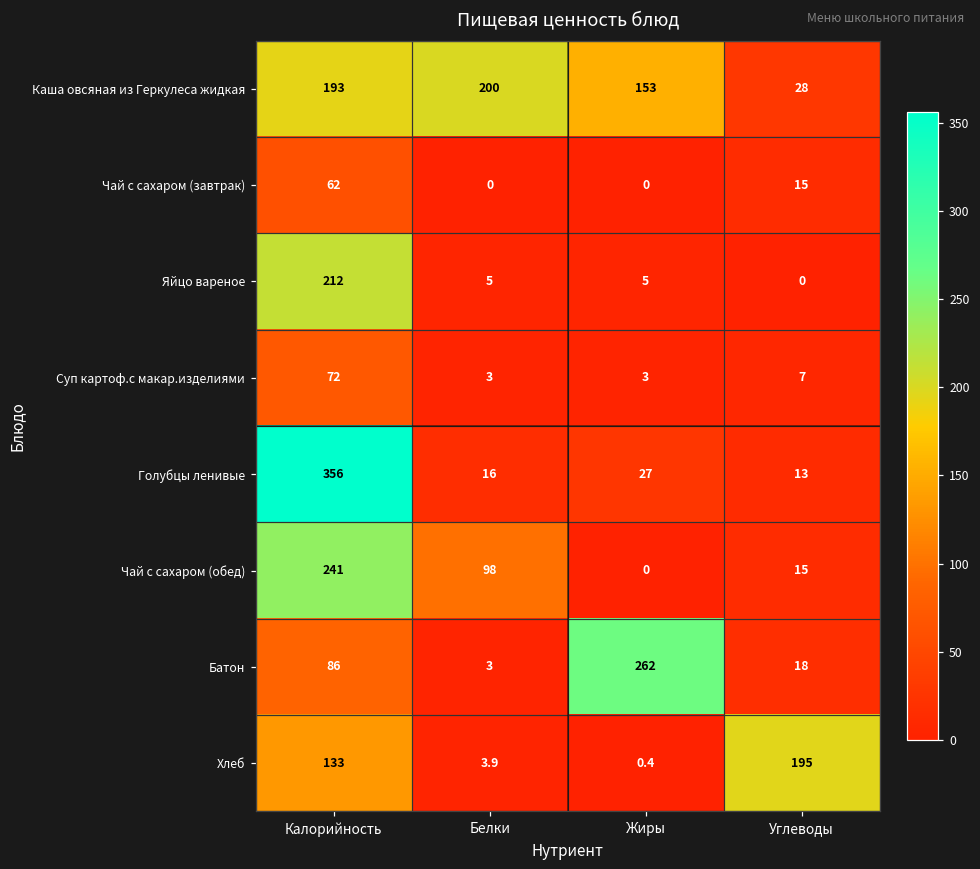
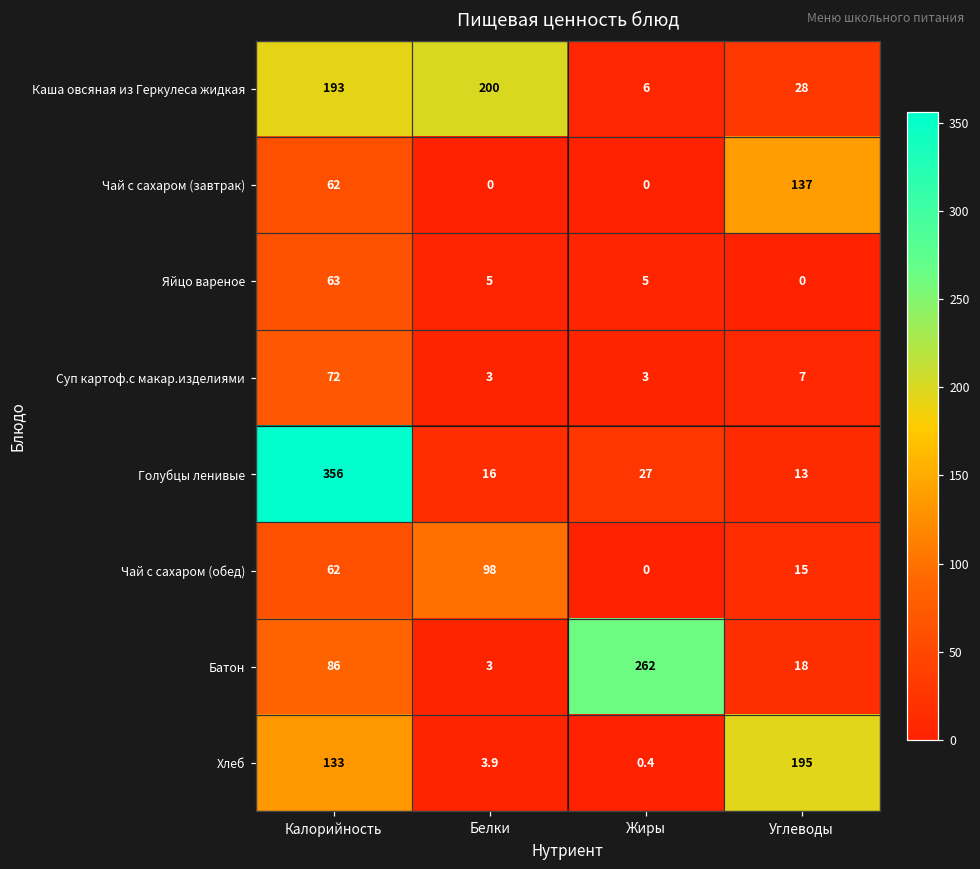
Каша овсяная из Геркулеса жидкая, Жиры: 153 -> 6
Чай с сахаром (завтрак), Углеводы: 15 -> 137
Яйцо вареное, Калорийность: 212 -> 63
Чай с сахаром (обед), Калорийность: 241 -> 62
